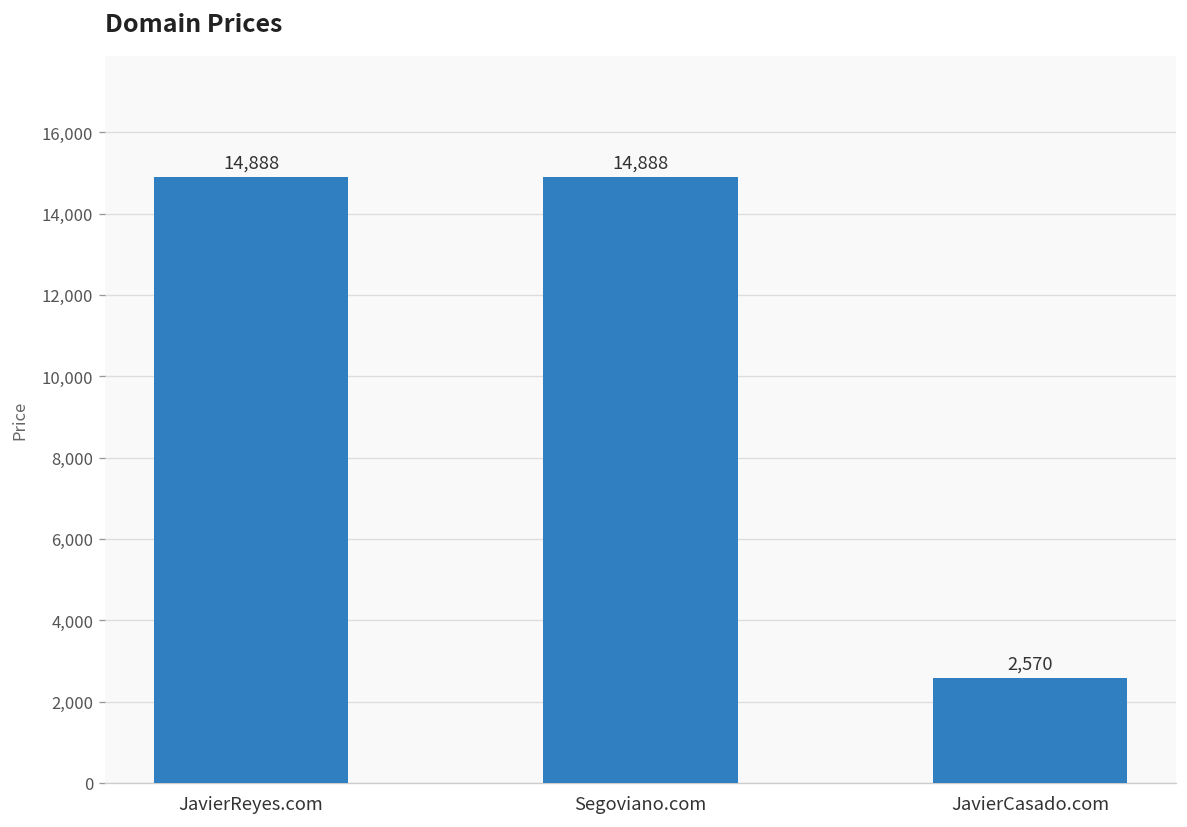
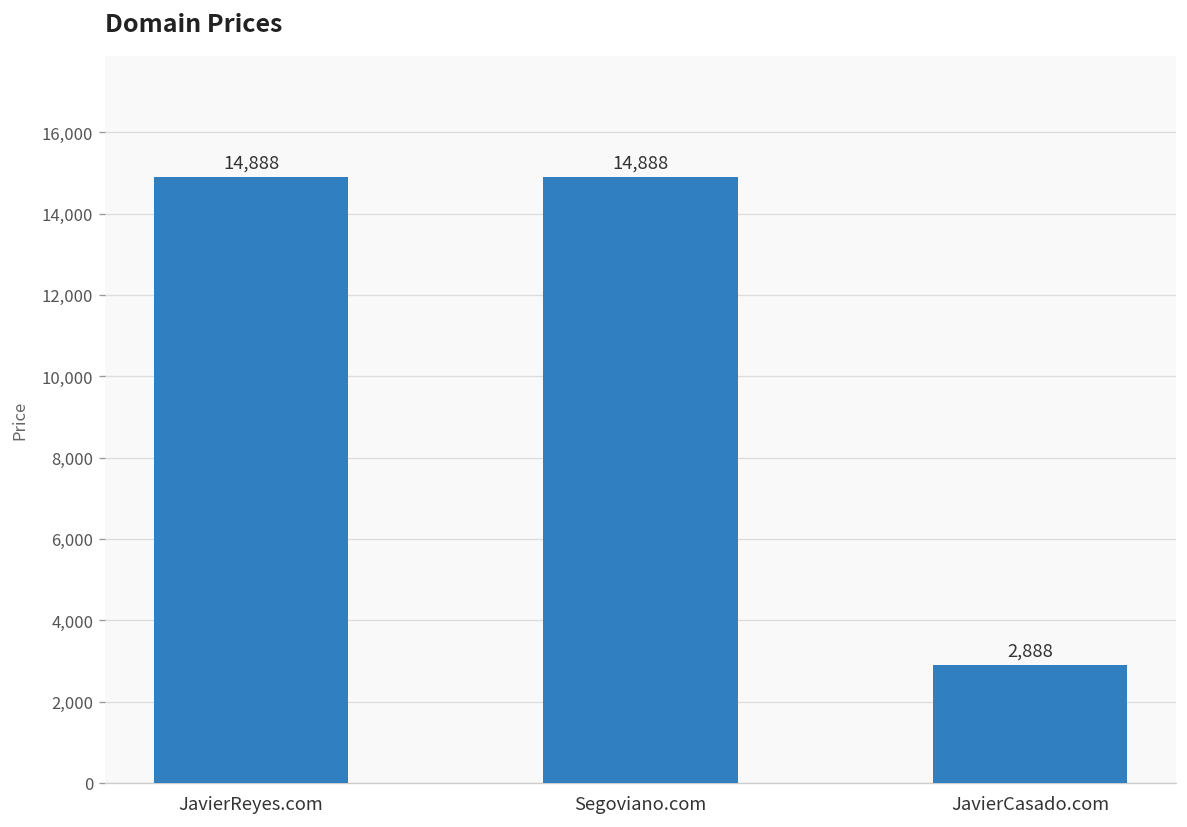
JavierCasado.com: 2,570 -> 2,888
